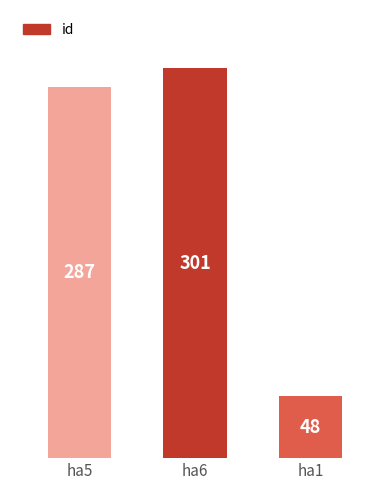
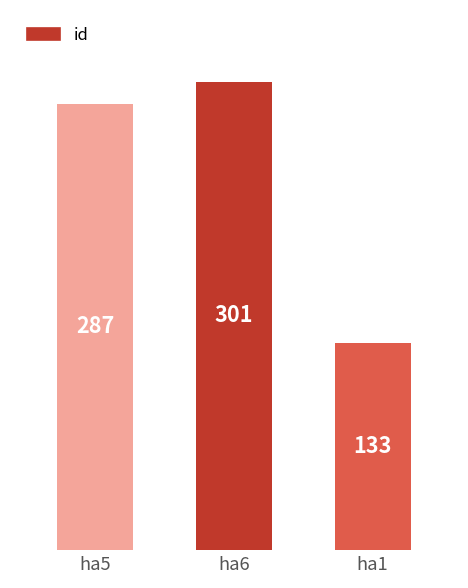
ha1: 48 -> 133
